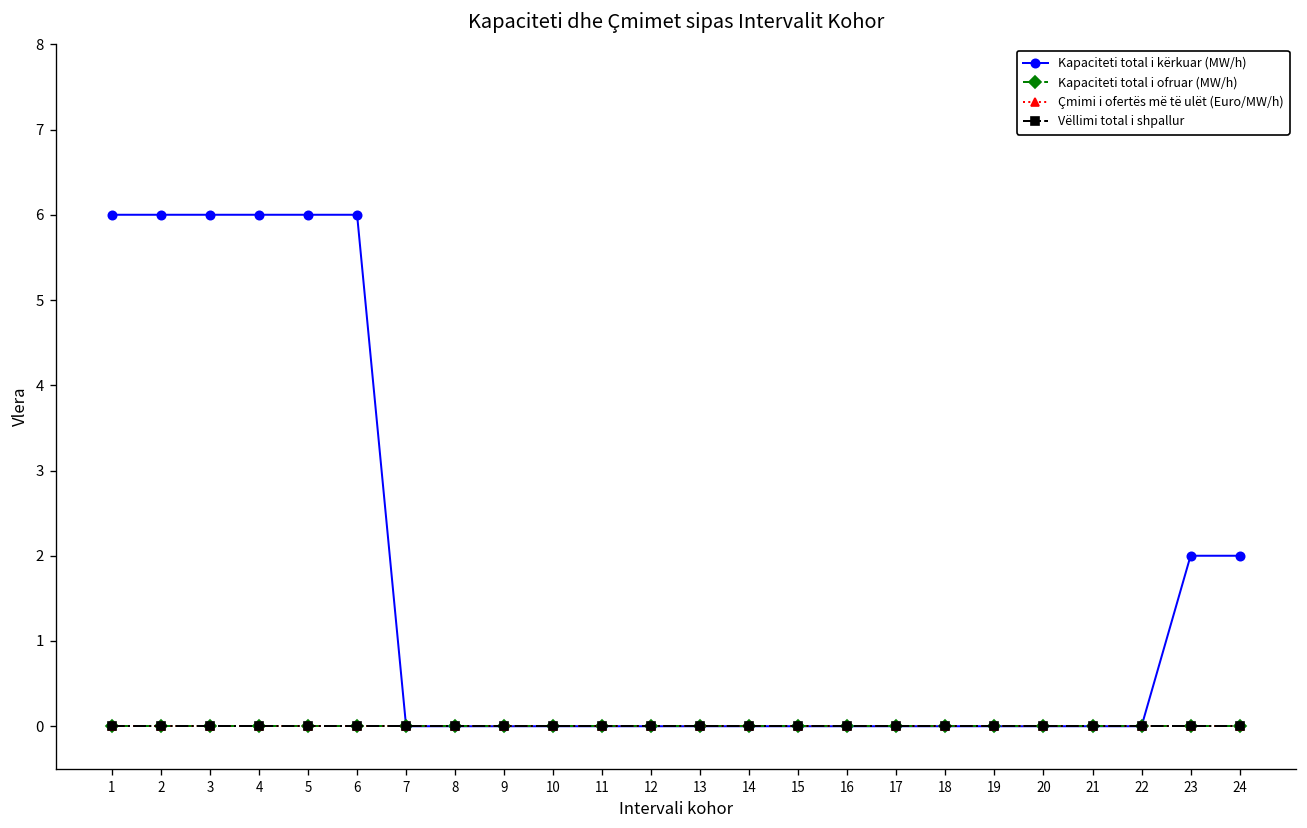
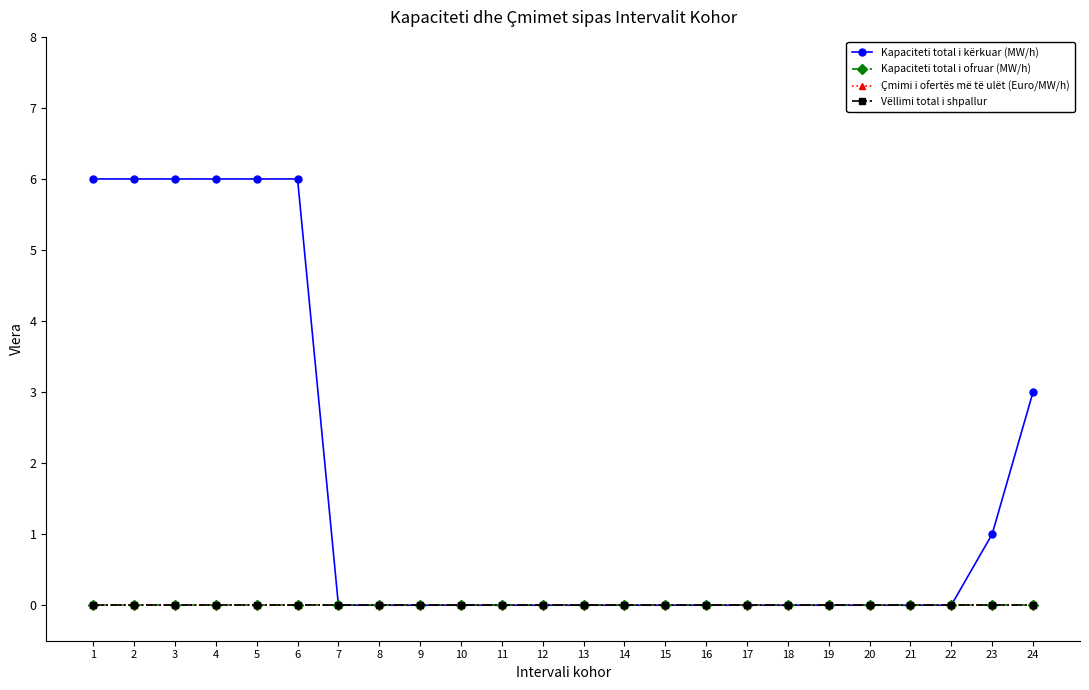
Kapaciteti total i kërkuar (MW/h), 23: 2 -> 1
Kapaciteti total i kërkuar (MW/h), 24: 2 -> 3
